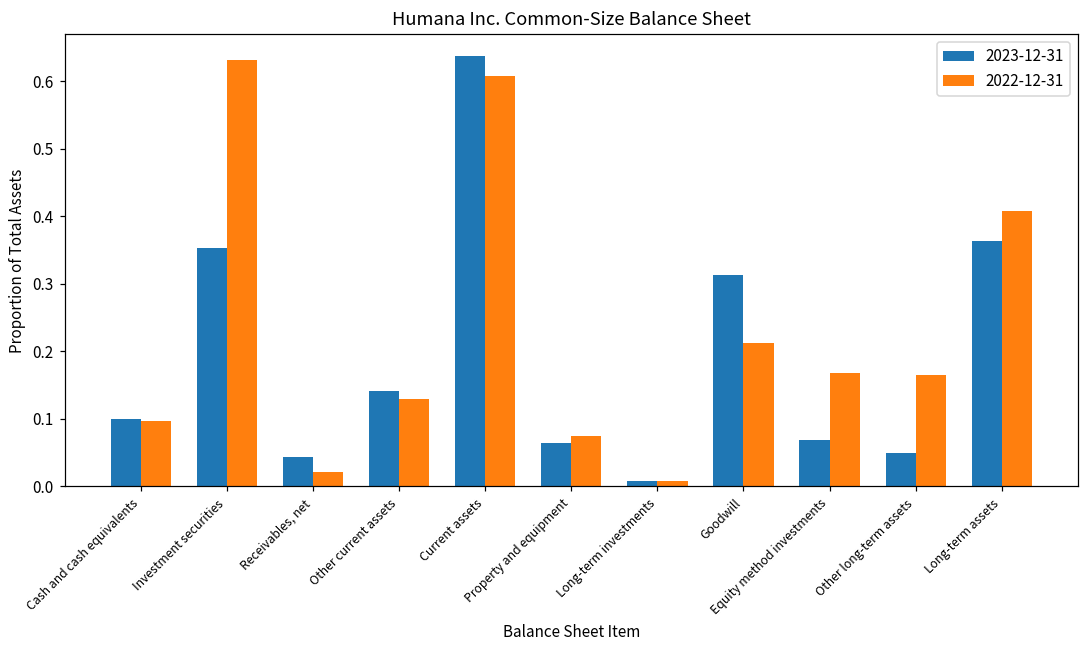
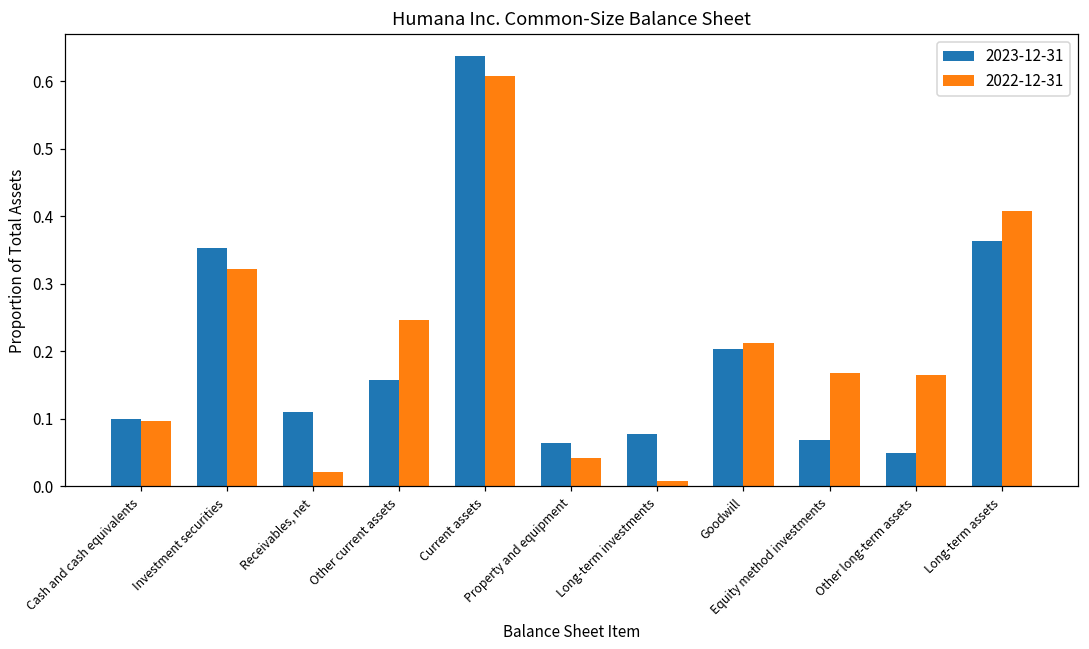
2022-12-31, Investment securities: 0.63 -> 0.32
2023-12-31, Receivables, net: 0.04 -> 0.11
2023-12-31, Other current assets: 0.14 -> 0.16
2022-12-31, Other current assets: 0.13 -> 0.25
2022-12-31, Property and equipment: 0.07 -> 0.04
2023-12-31, Long-term investments: 0.01 -> 0.08
2023-12-31, Goodwill: 0.31 -> 0.20
